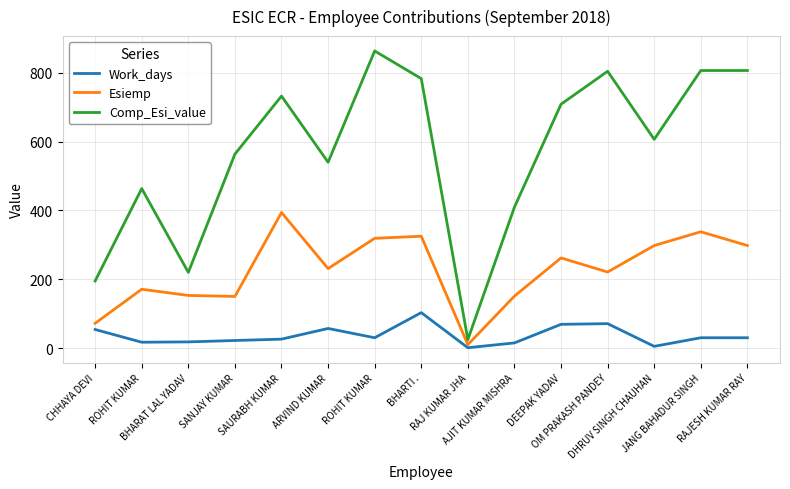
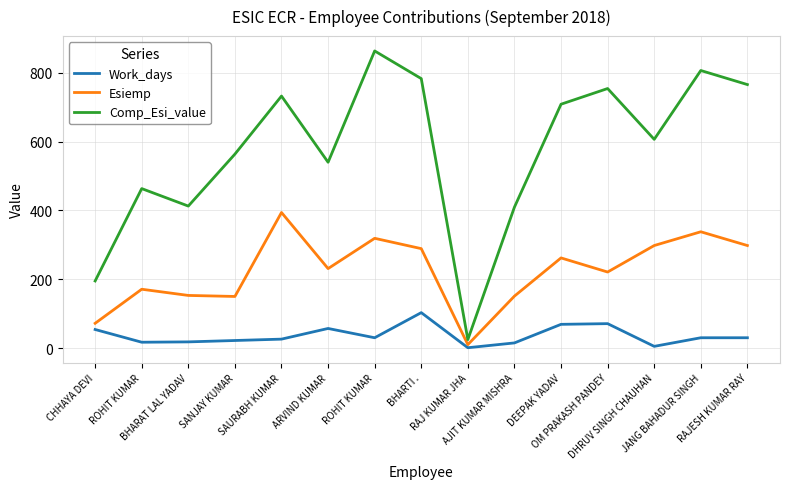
Comp_Esi_value, BHARAT LAL YADAV: 220 -> 410
Esiemp, BHARTI .: 330 -> 290
Comp_Esi_value, OM PRAKASH PANDEY: 800 -> 750
Comp_Esi_value, RAJESH KUMAR RAY: 810 -> 770
